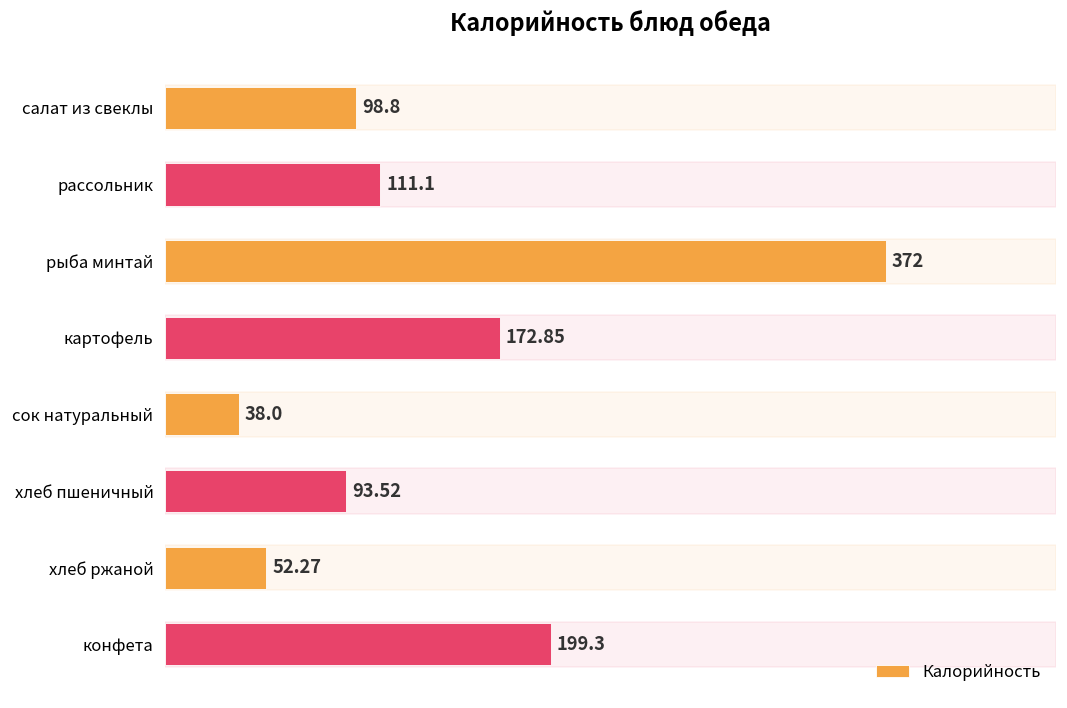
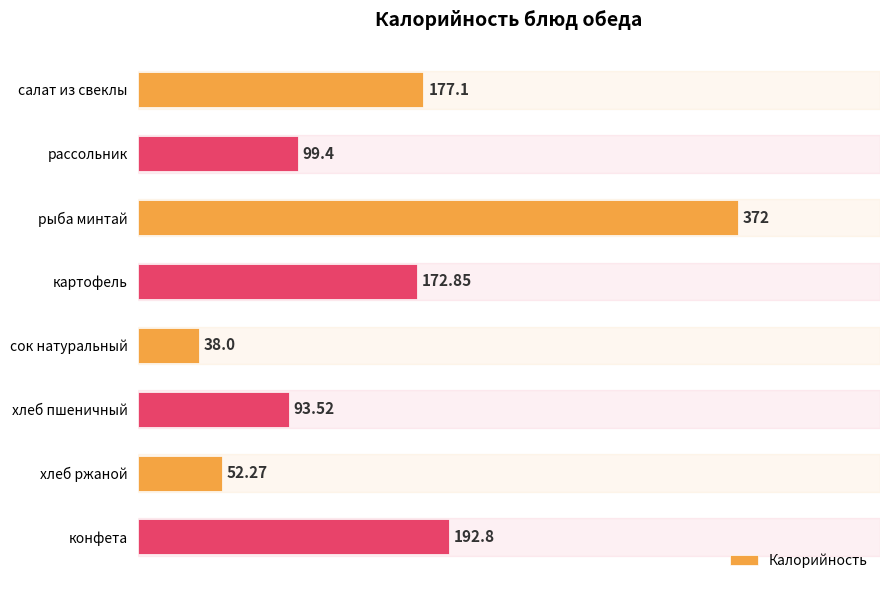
салат из свеклы: 98.8 -> 177.1
рассольник: 111.1 -> 99.4
конфета: 199.3 -> 192.8
